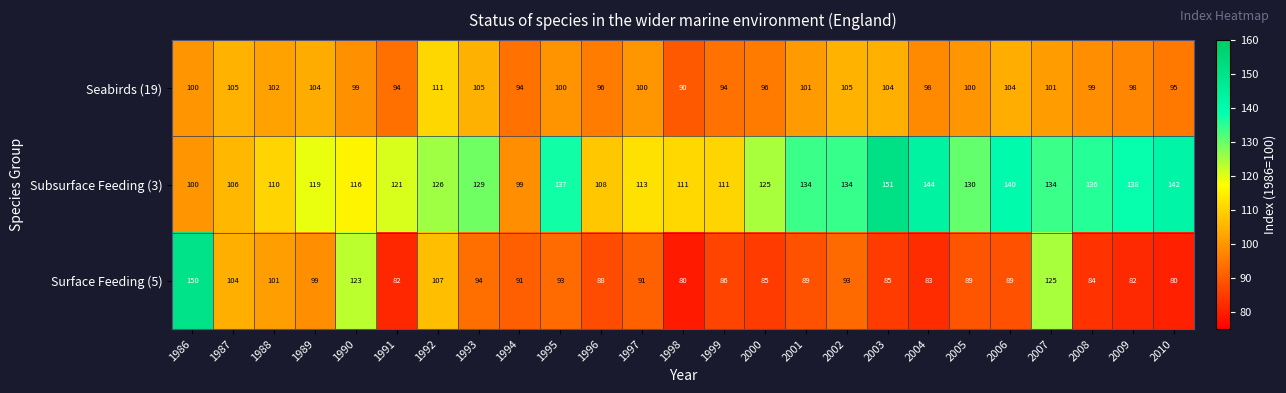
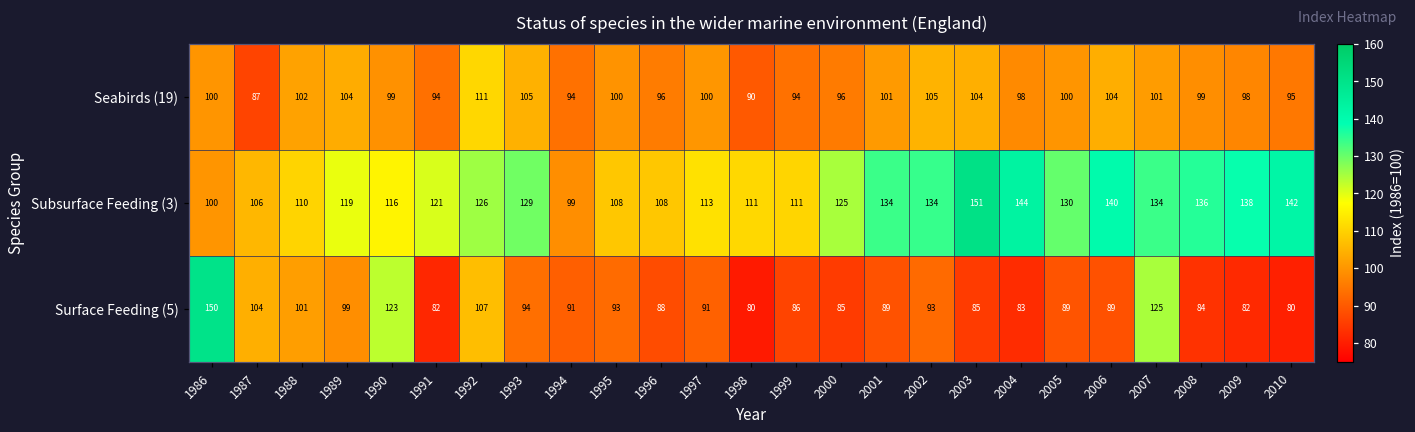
Seabirds (19), 1987: 105 -> 87
Subsurface Feeding (3), 1995: 137 -> 108
